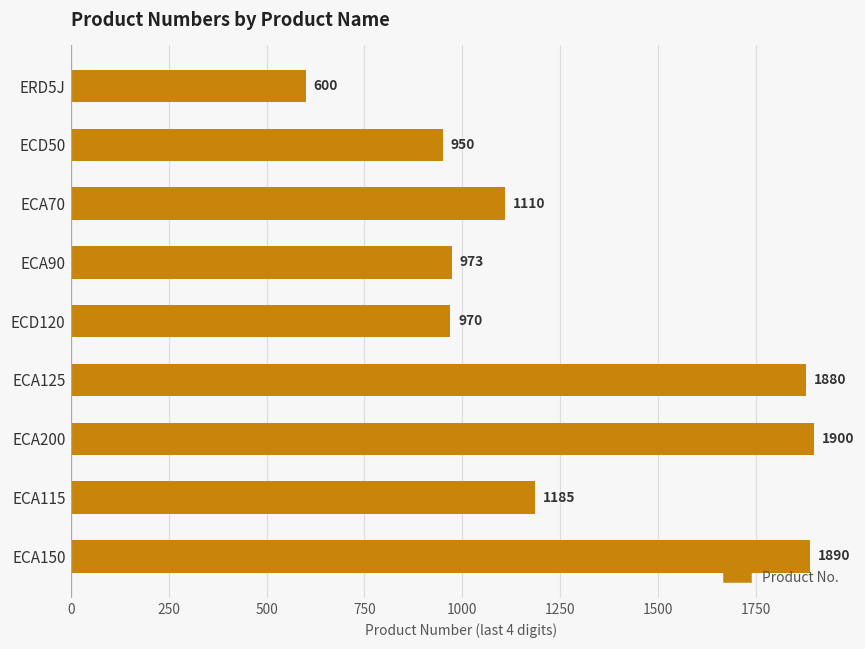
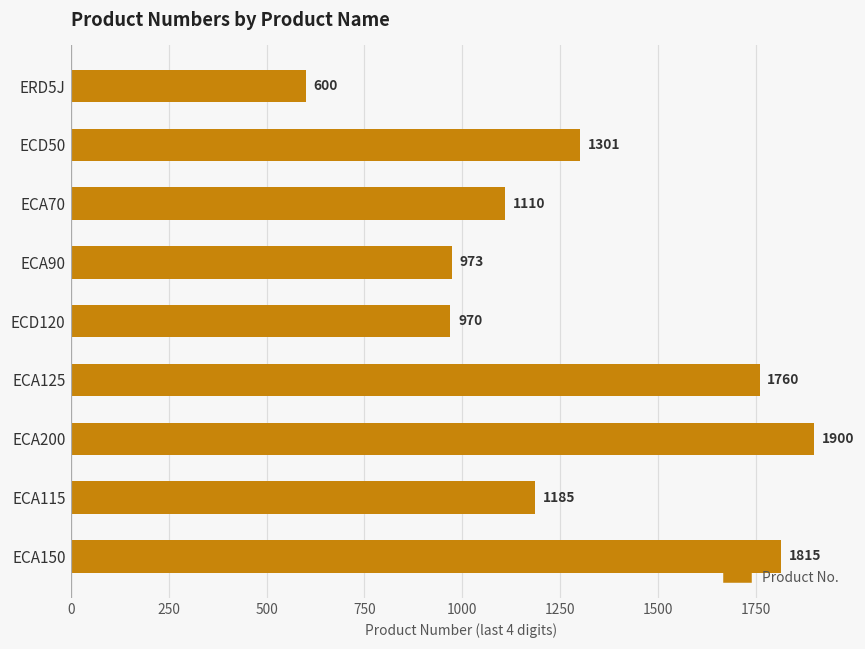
ECD50: 950 -> 1301
ECA125: 1880 -> 1760
ECA150: 1890 -> 1815
